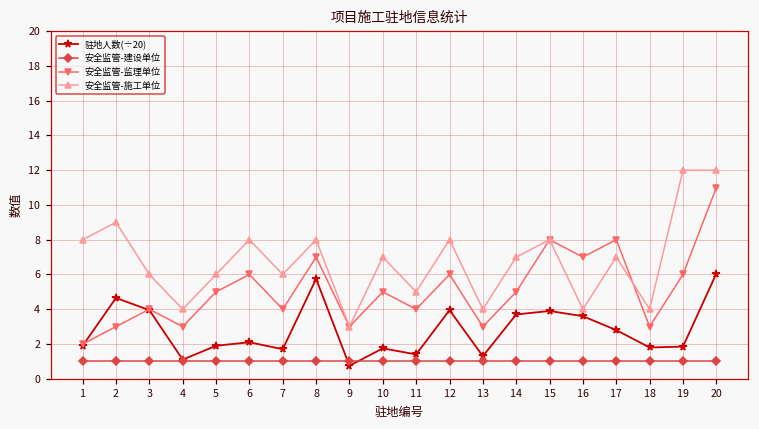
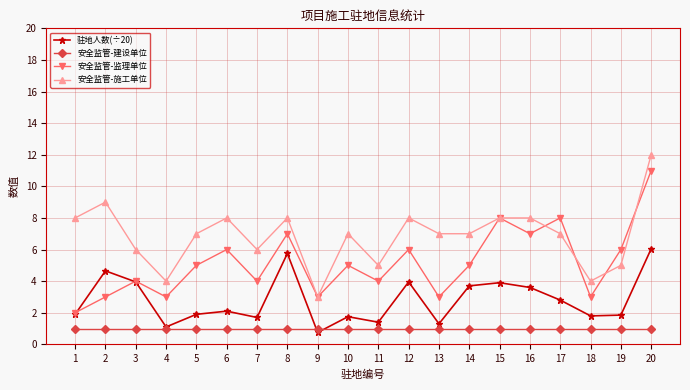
安全监管-施工单位, 5: 6 -> 7
安全监管-施工单位, 13: 4 -> 7
安全监管-施工单位, 16: 4 -> 8
安全监管-施工单位, 19: 12 -> 5
